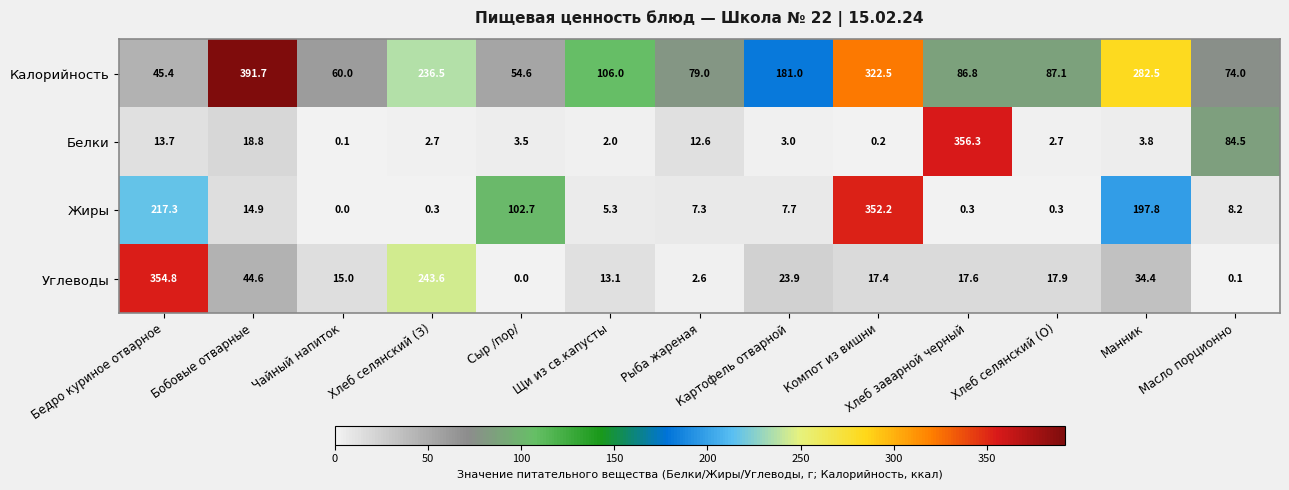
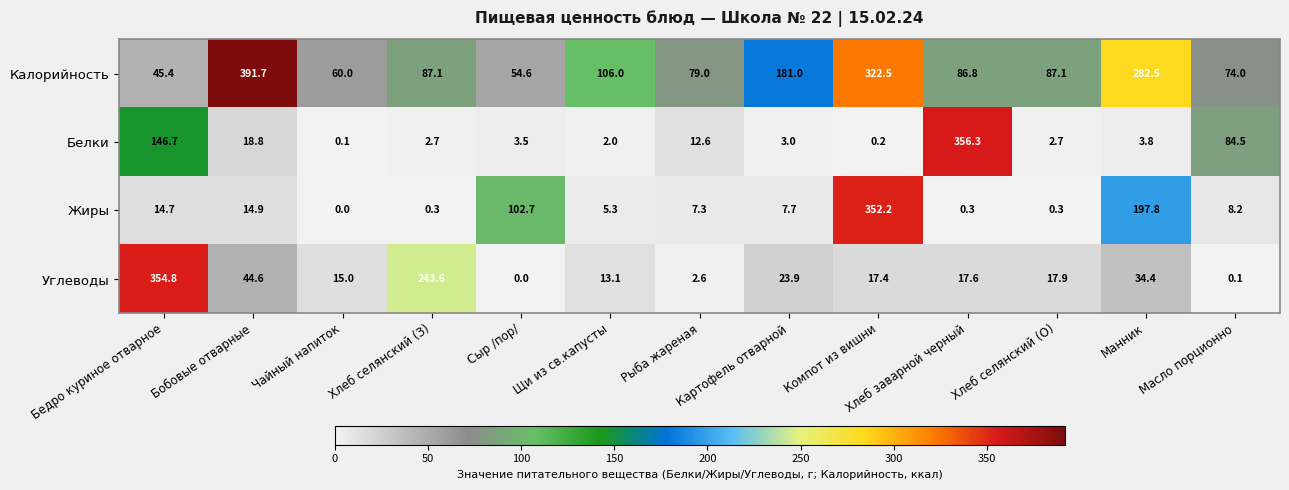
Калорийность, Хлеб селянский (З): 236.5 -> 87.1
Белки, Бедро куриное отварное: 13.7 -> 146.7
Жиры, Бедро куриное отварное: 217.3 -> 14.7
